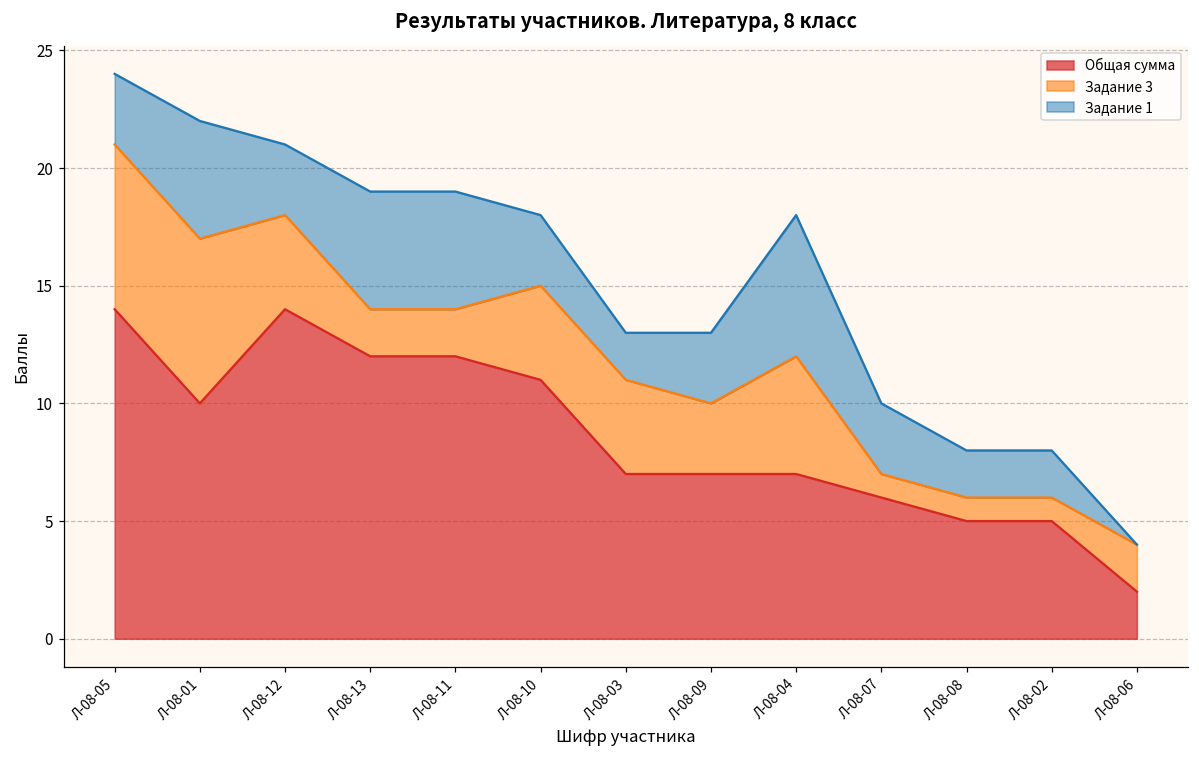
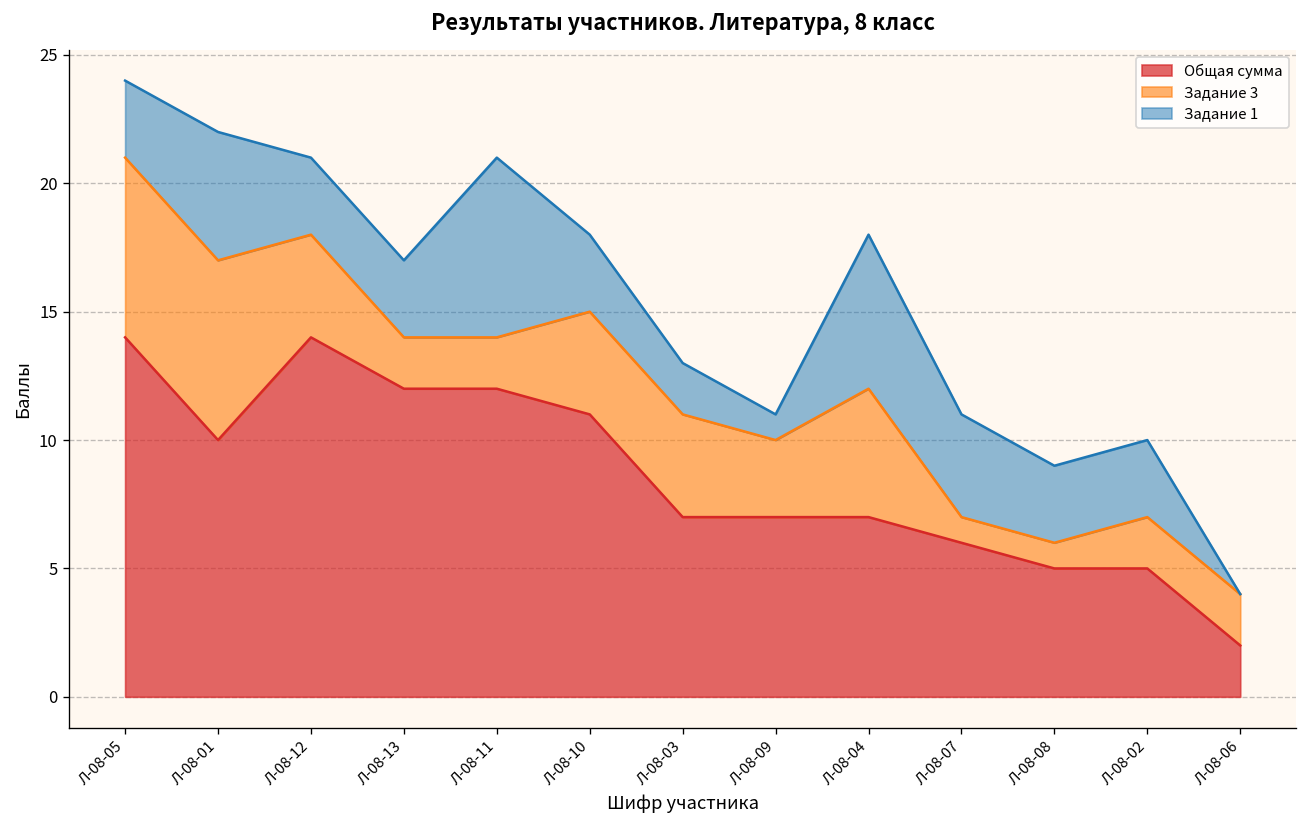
Задание 1, Л-08-13: 5 -> 3
Задание 1, Л-08-11: 5 -> 7
Задание 1, Л-08-09: 3 -> 1
Задание 1, Л-08-07: 3 -> 4
Задание 1, Л-08-08: 2 -> 3
Задание 3, Л-08-02: 1 -> 2
Задание 1, Л-08-02: 2 -> 3
